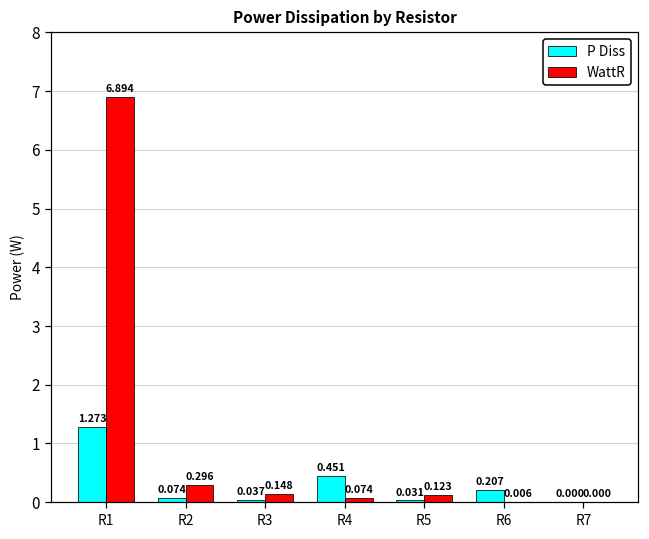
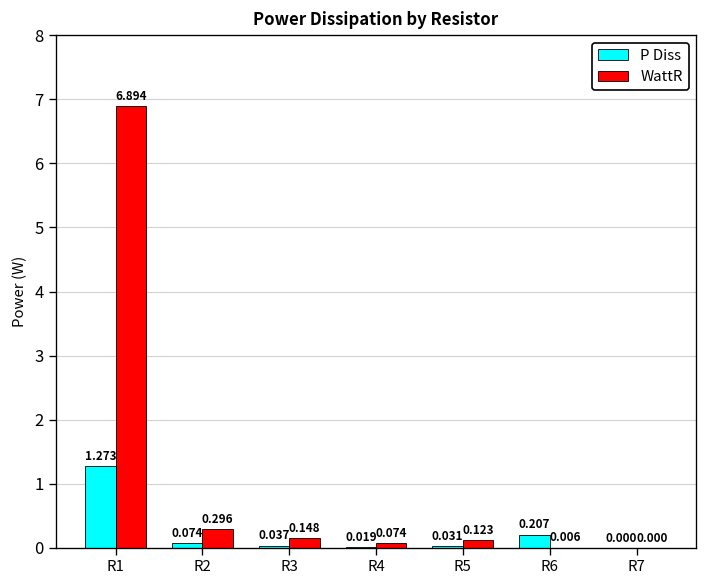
P Diss, R4: 0.451 -> 0.019
